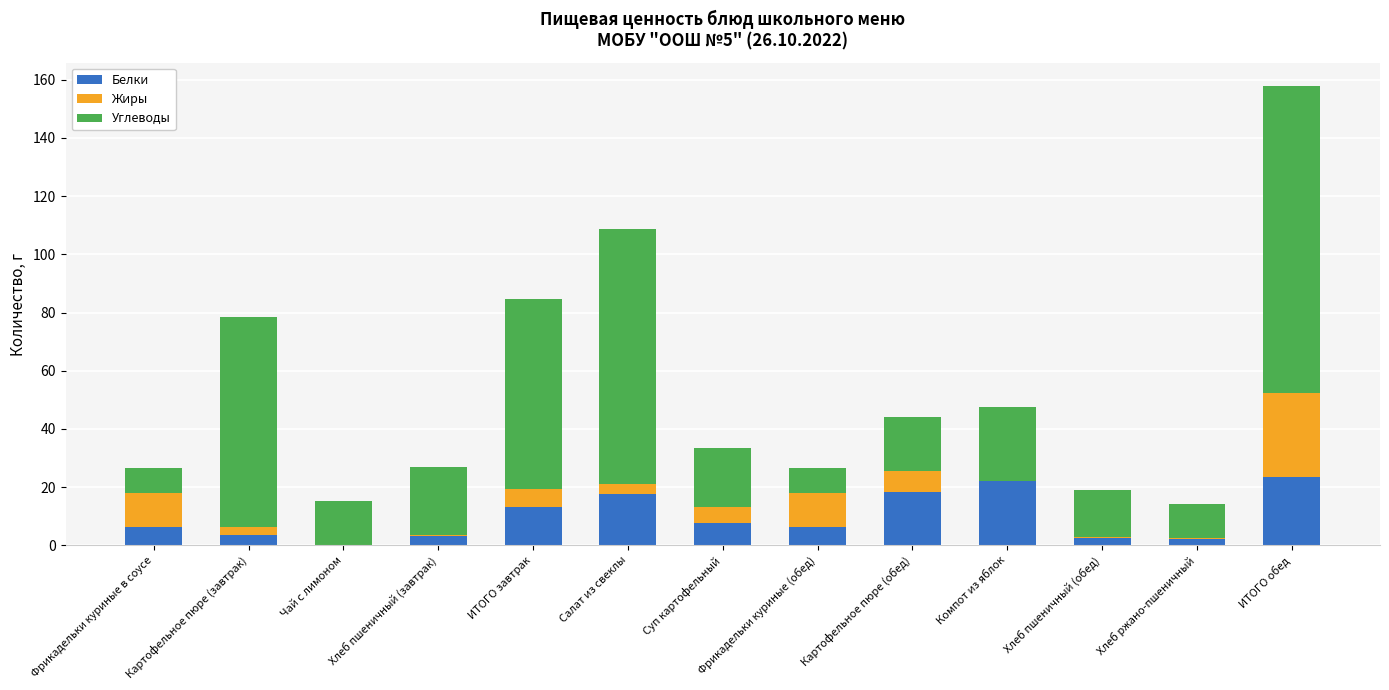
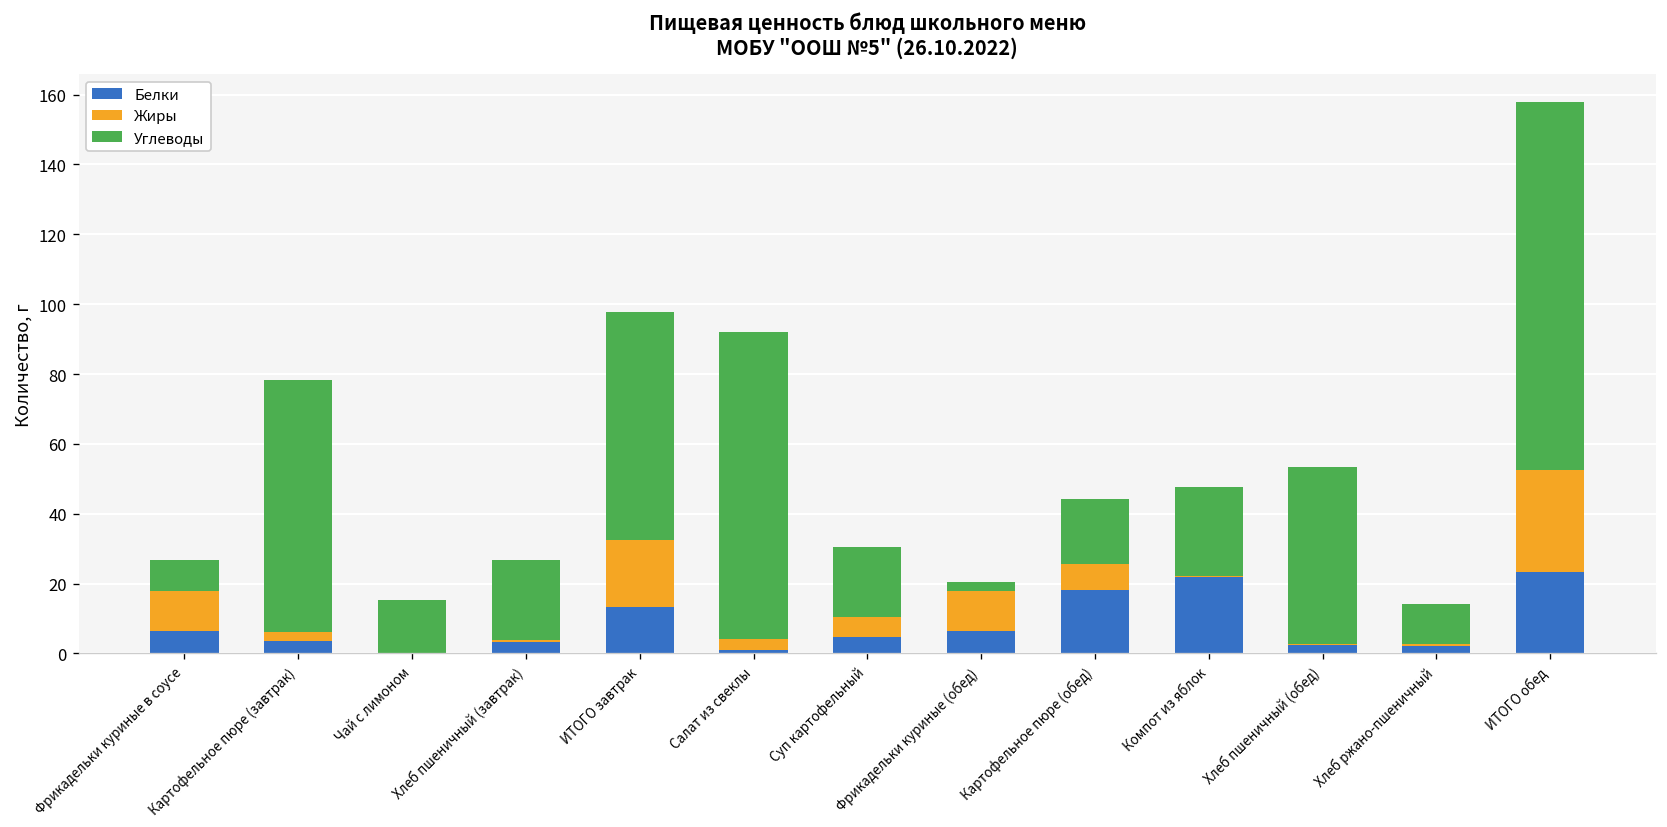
Жиры, ИТОГО завтрак: 6 -> 19
Белки, Салат из свеклы: 18 -> 1
Белки, Суп картофельный: 8 -> 5
Углеводы, Фрикадельки куриные (обед): 9 -> 2
Углеводы, Хлеб пшеничный (обед): 16 -> 50
